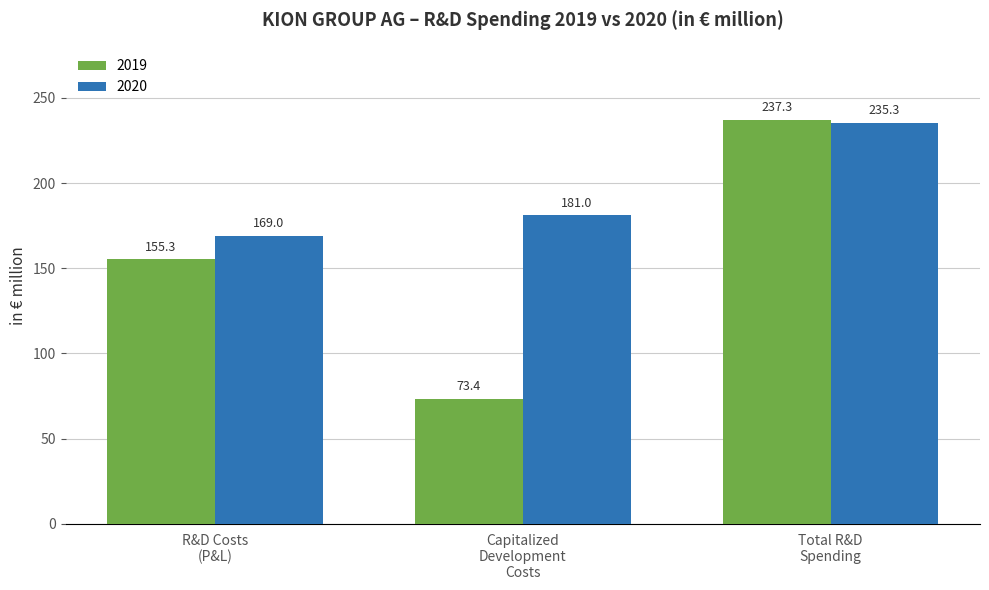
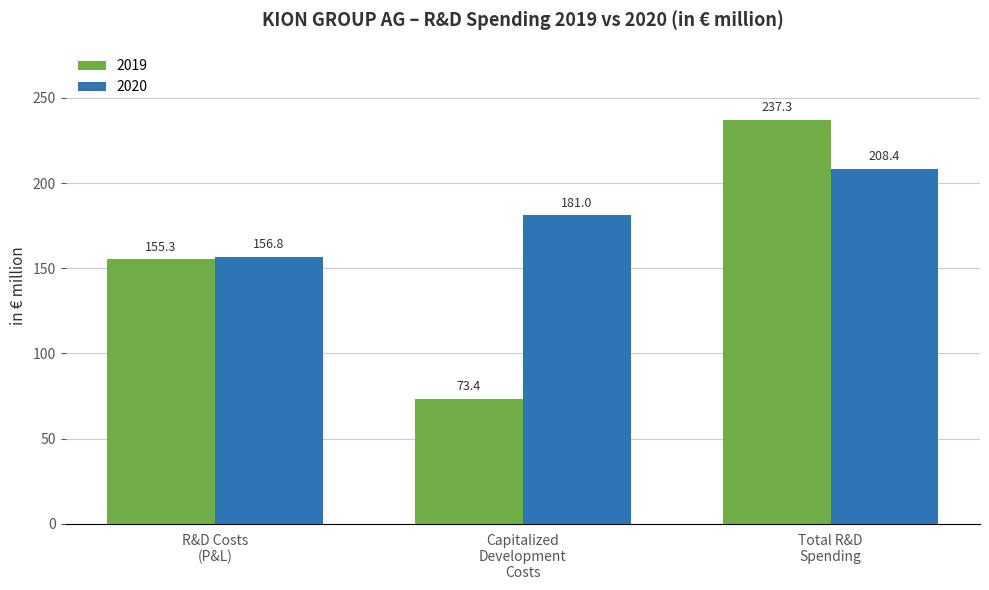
2020, R&D Costs (P&L): 169.0 -> 156.8
2020, Total R&D Spending: 235.3 -> 208.4
